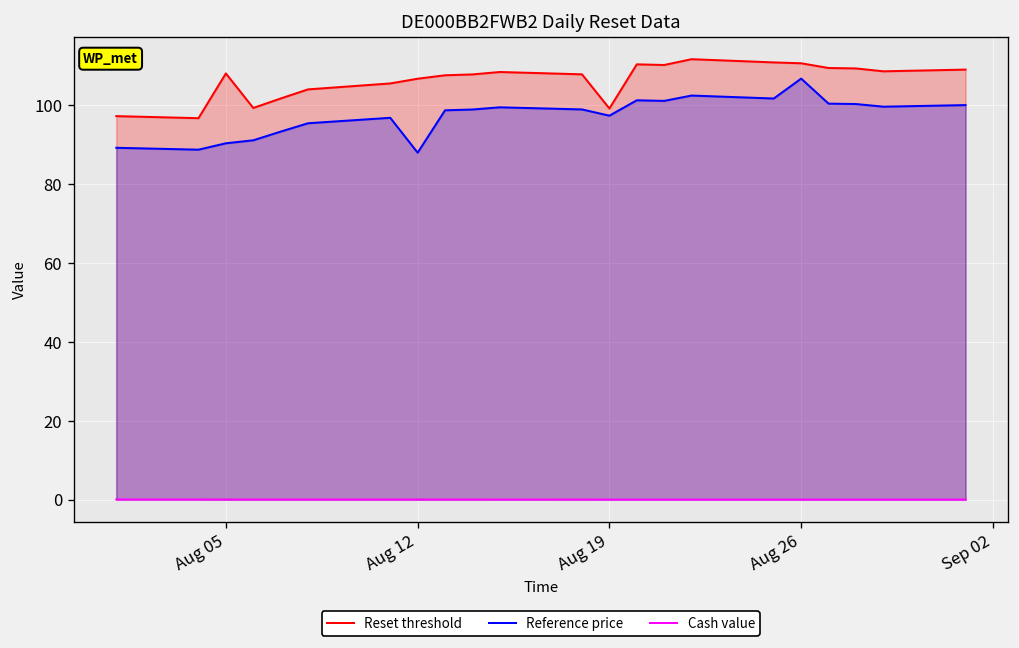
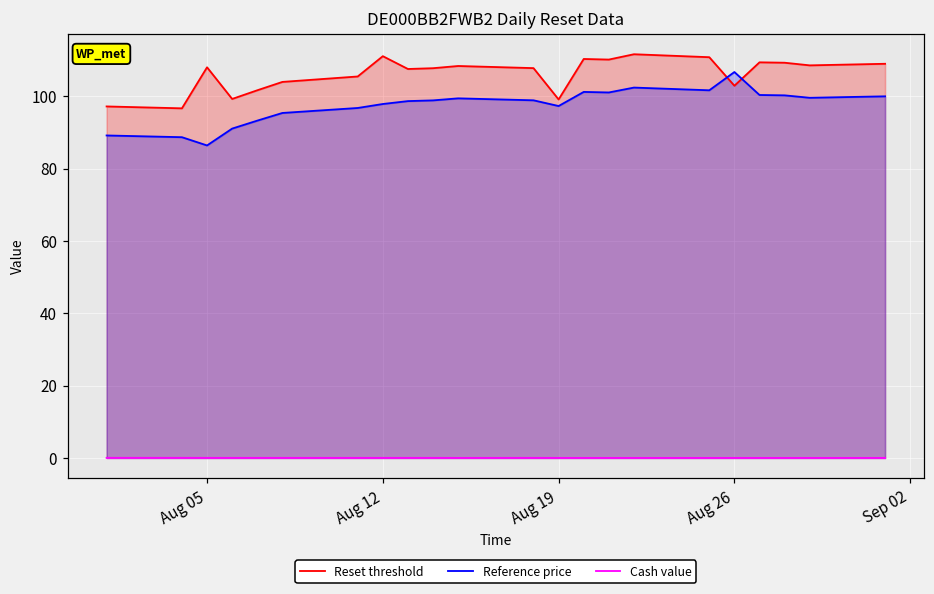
Reference price, Aug 05: 90 -> 86
Reset threshold, Aug 12: 107 -> 111
Reference price, Aug 12: 88 -> 98
Reset threshold, Aug 26: 111 -> 103
